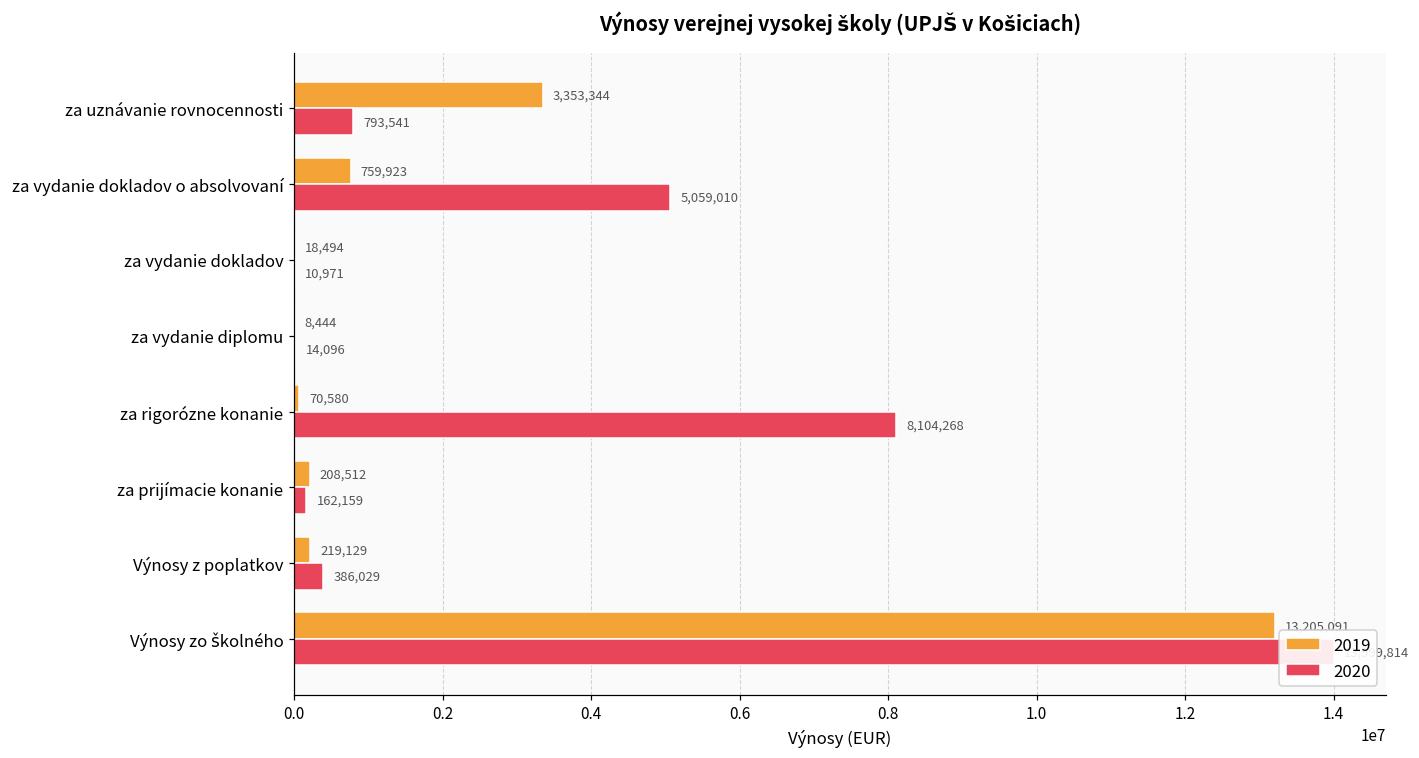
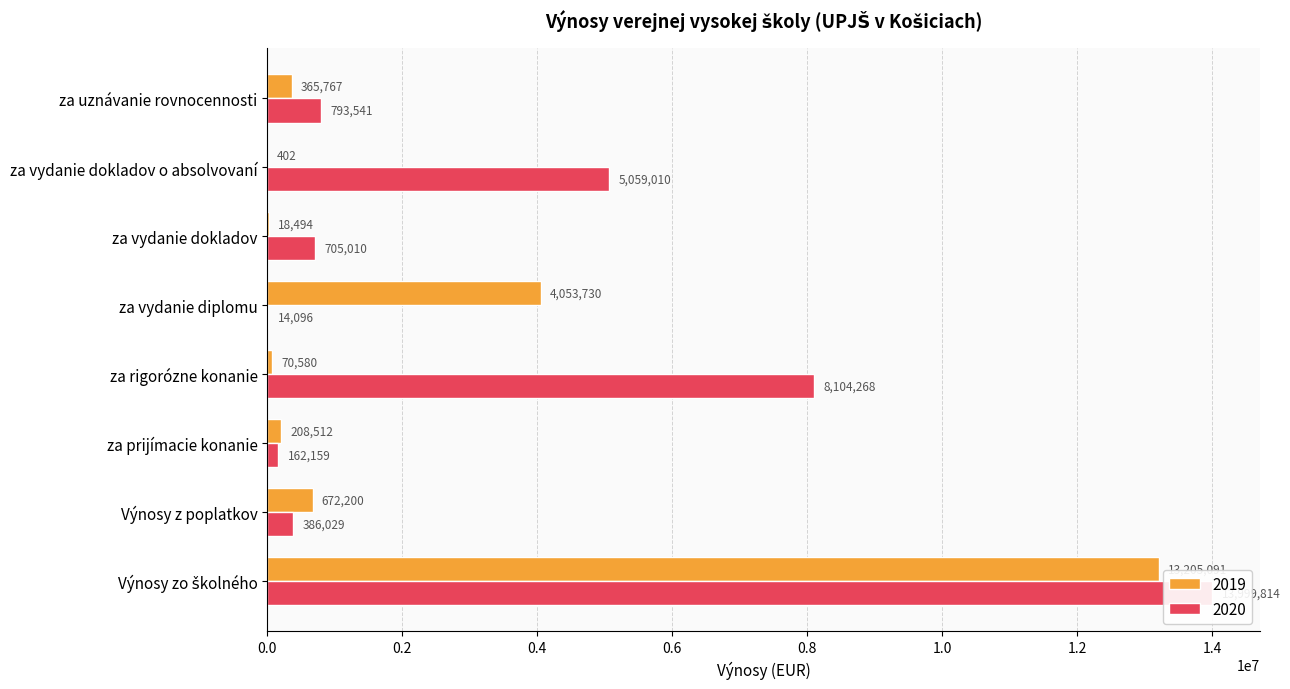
2019, za uznávanie rovnocennosti: 3,353,344 -> 365,767
2019, za vydanie dokladov o absolvovaní: 759,923 -> 402
2020, za vydanie dokladov: 10,971 -> 705,010
2019, za vydanie diplomu: 8,444 -> 4,053,730
2019, Výnosy z poplatkov: 219,129 -> 672,200
